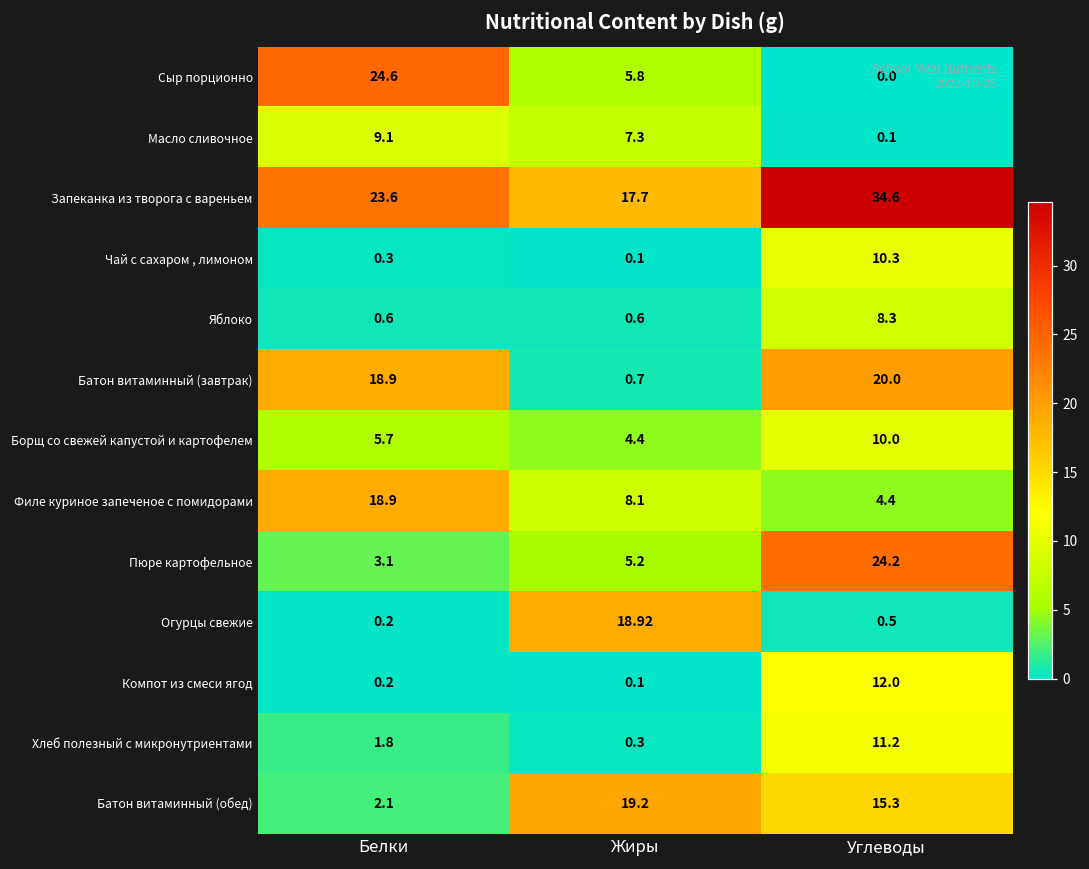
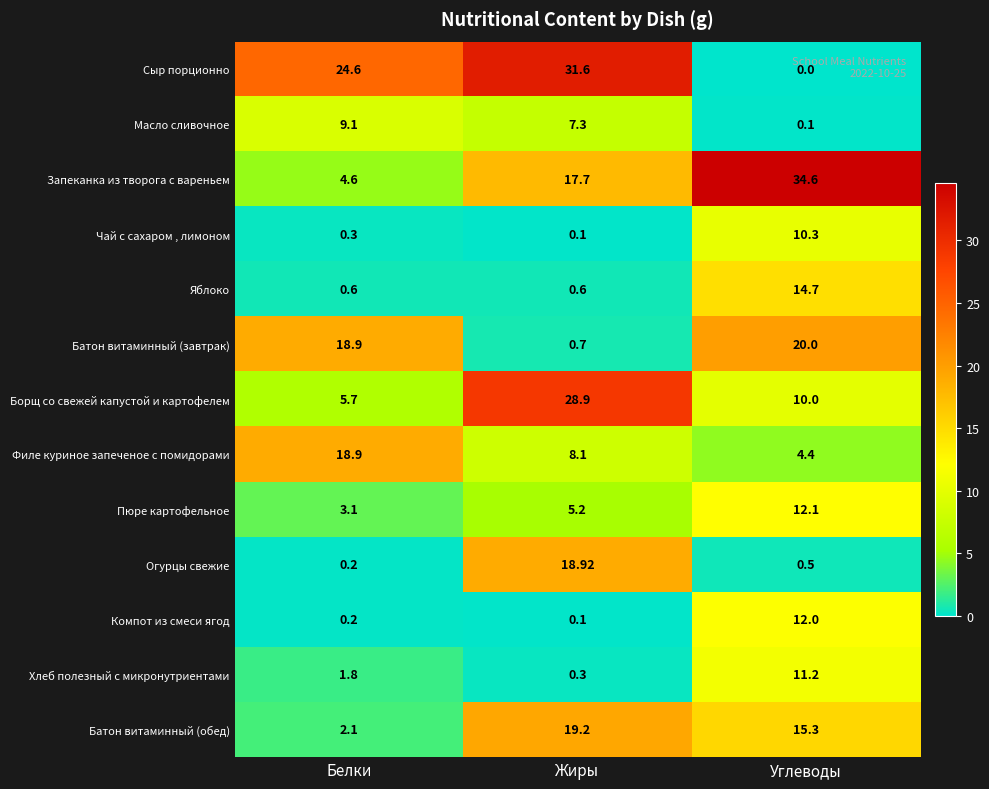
Сыр порционно, Жиры: 5.8 -> 31.6
Запеканка из творога с вареньем, Белки: 23.6 -> 4.6
Яблоко, Углеводы: 8.3 -> 14.7
Борщ со свежей капустой и картофелем, Жиры: 4.4 -> 28.9
Пюре картофельное, Углеводы: 24.2 -> 12.1
